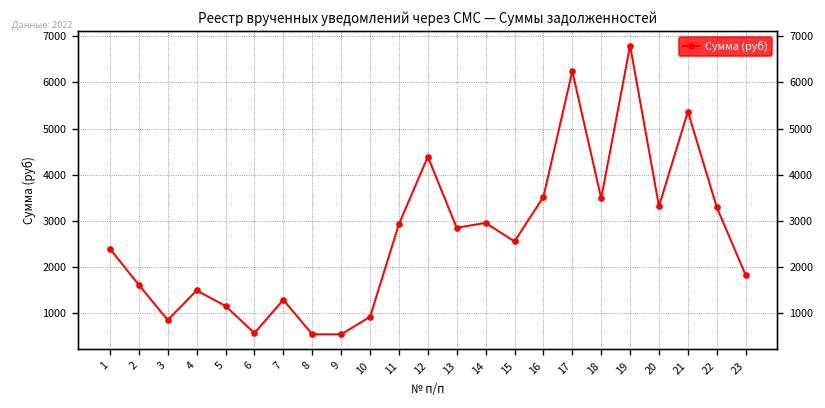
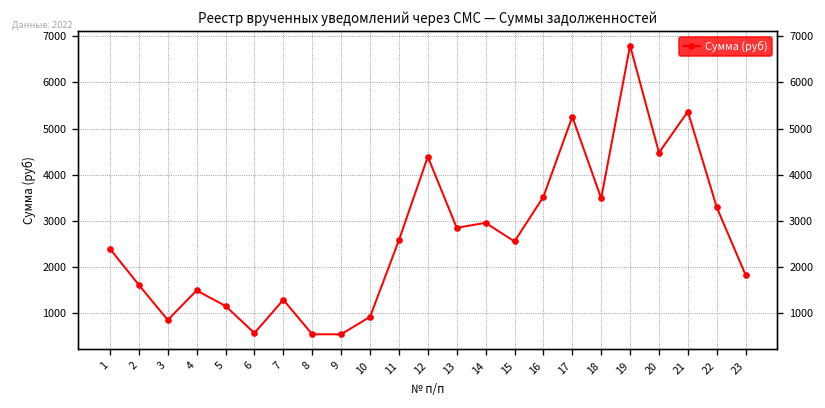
11: 2900 -> 2600
17: 6200 -> 5300
20: 3300 -> 4500
